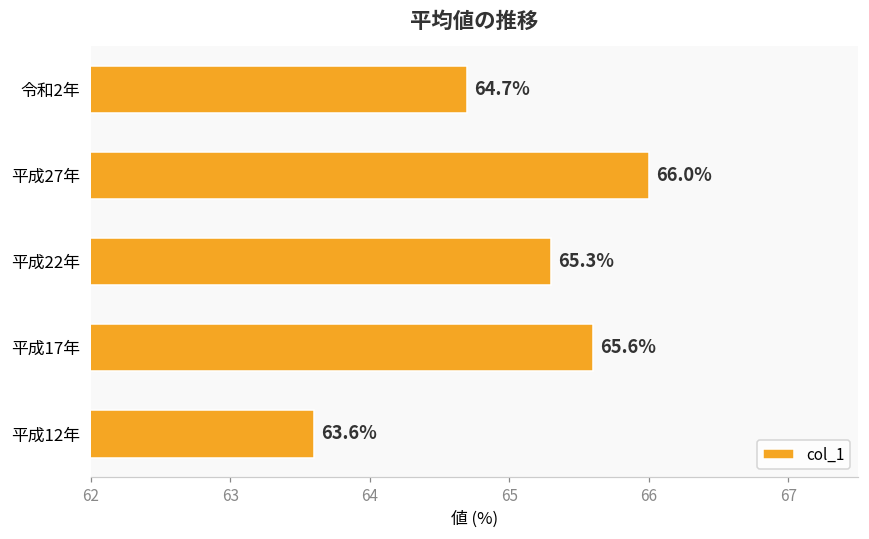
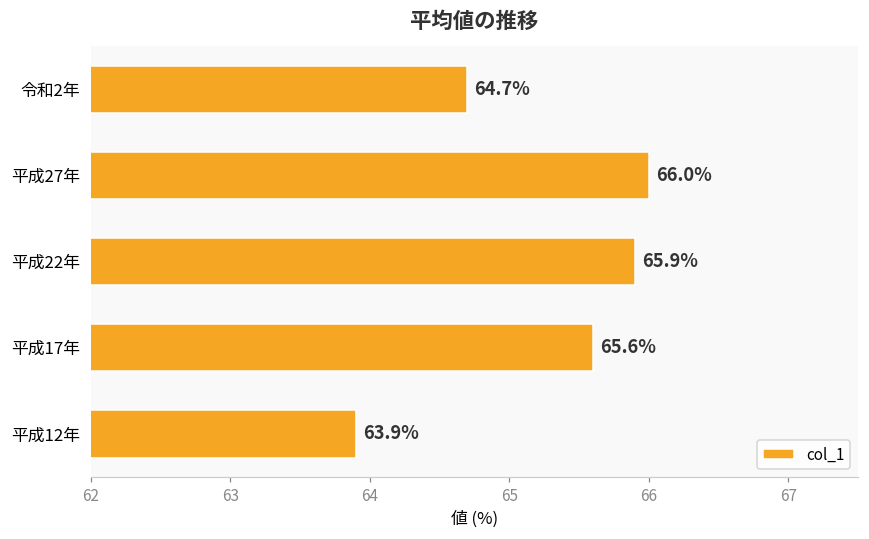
平成22年: 65.3% -> 65.9%
平成12年: 63.6% -> 63.9%
